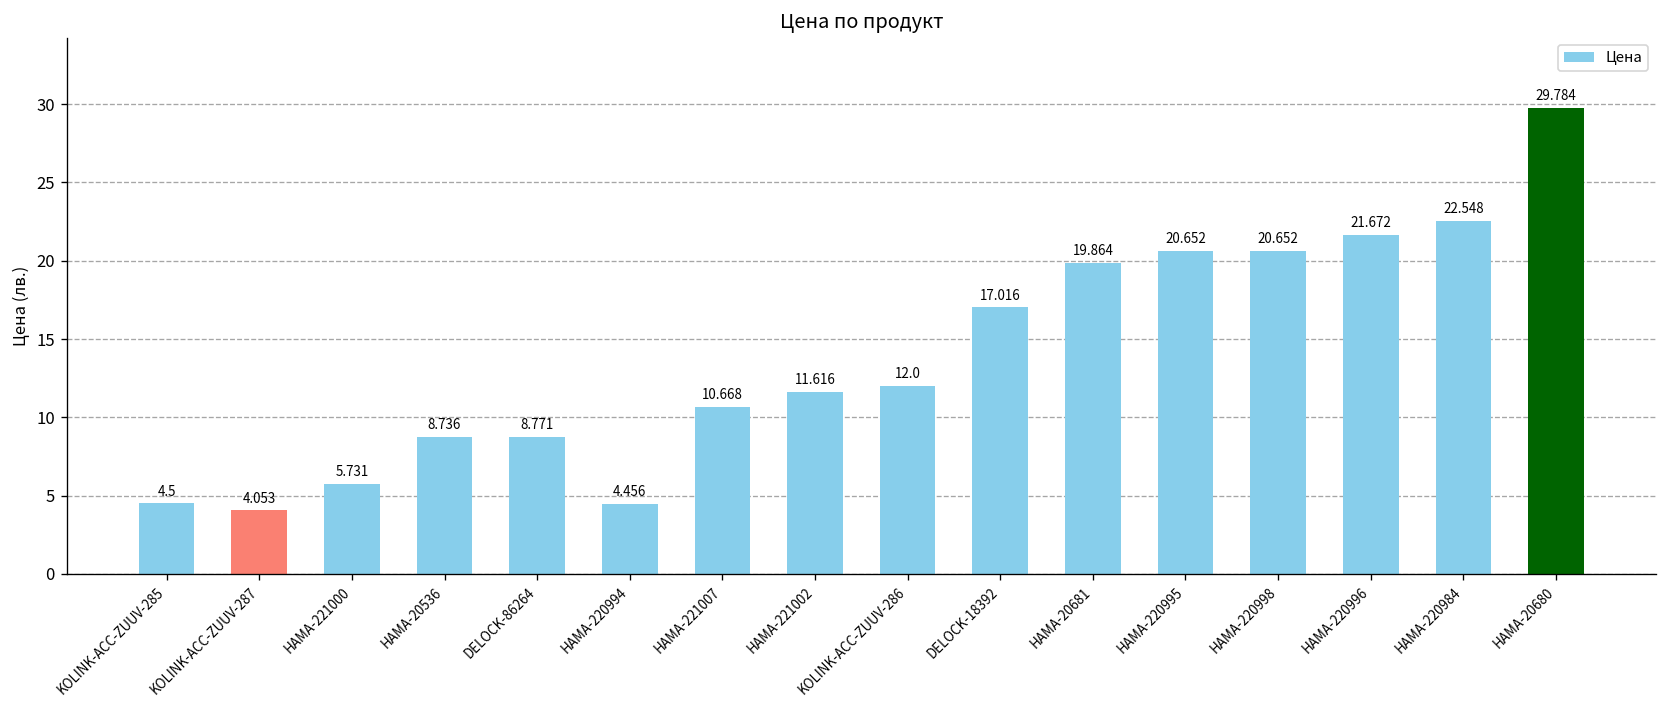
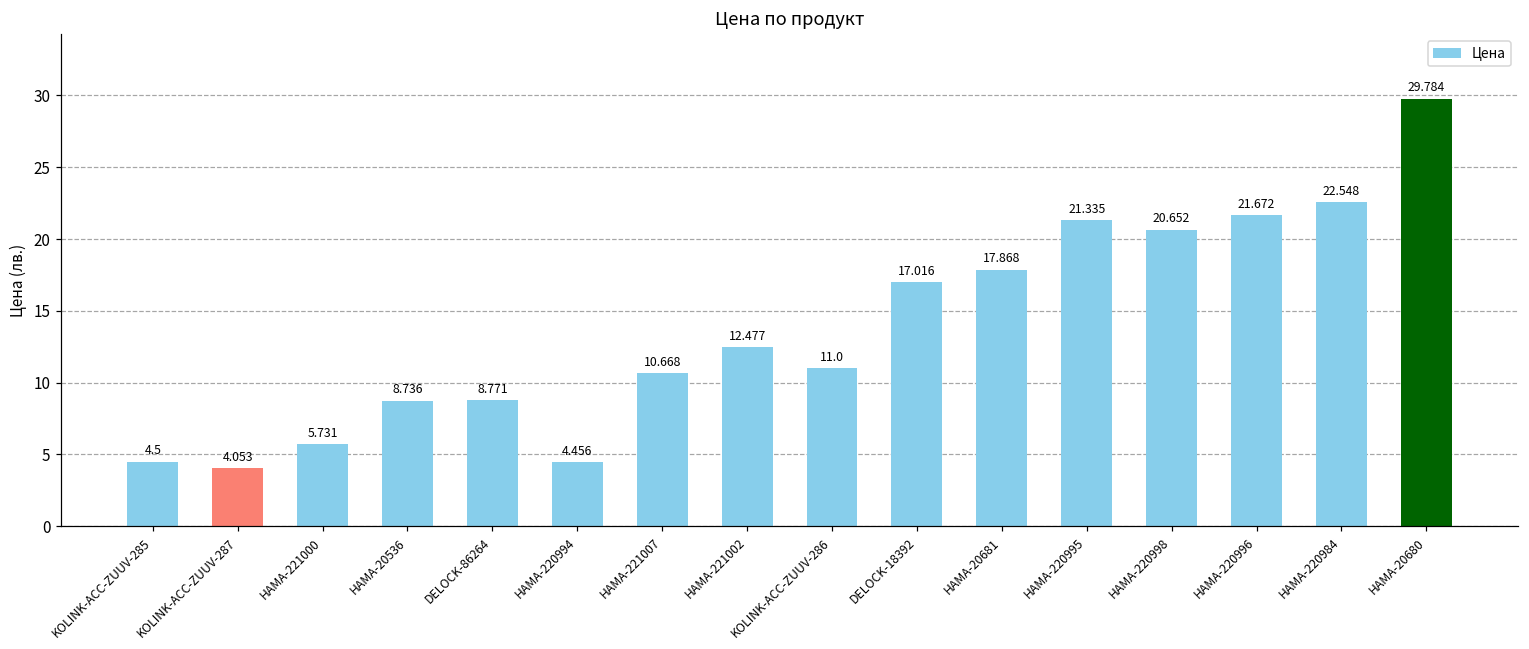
HAMA-221002: 11.616 -> 12.477
KOLINK-ACC-ZUUV-286: 12.0 -> 11.0
HAMA-20681: 19.864 -> 17.868
HAMA-220995: 20.652 -> 21.335
